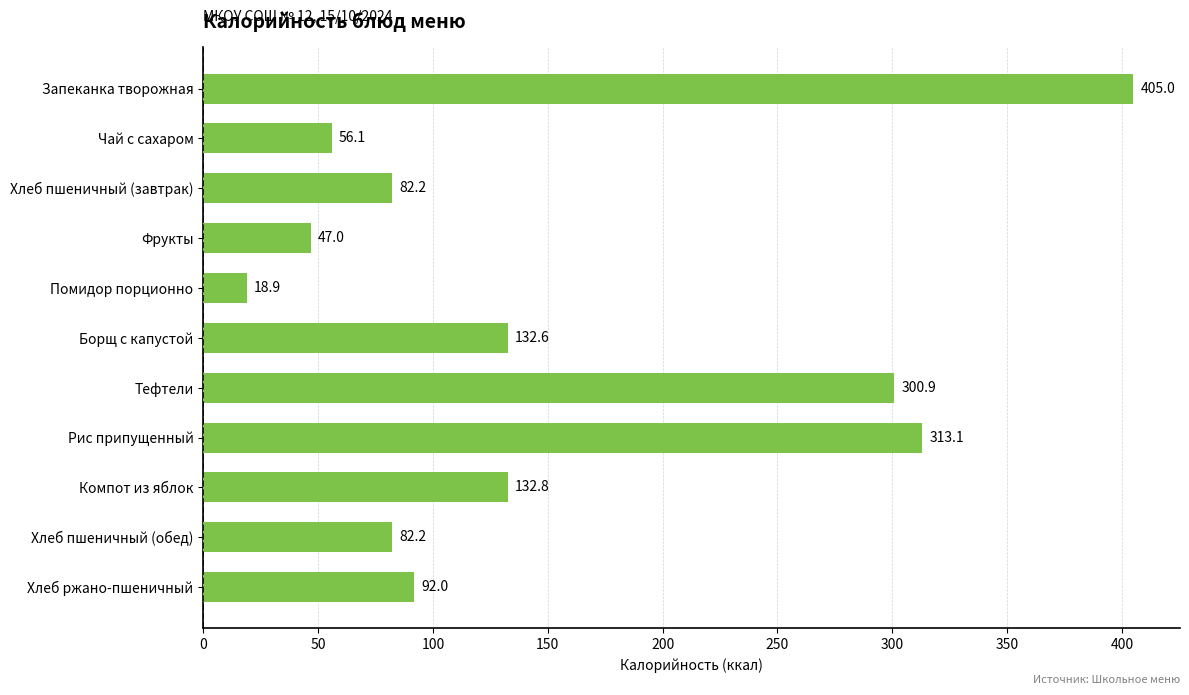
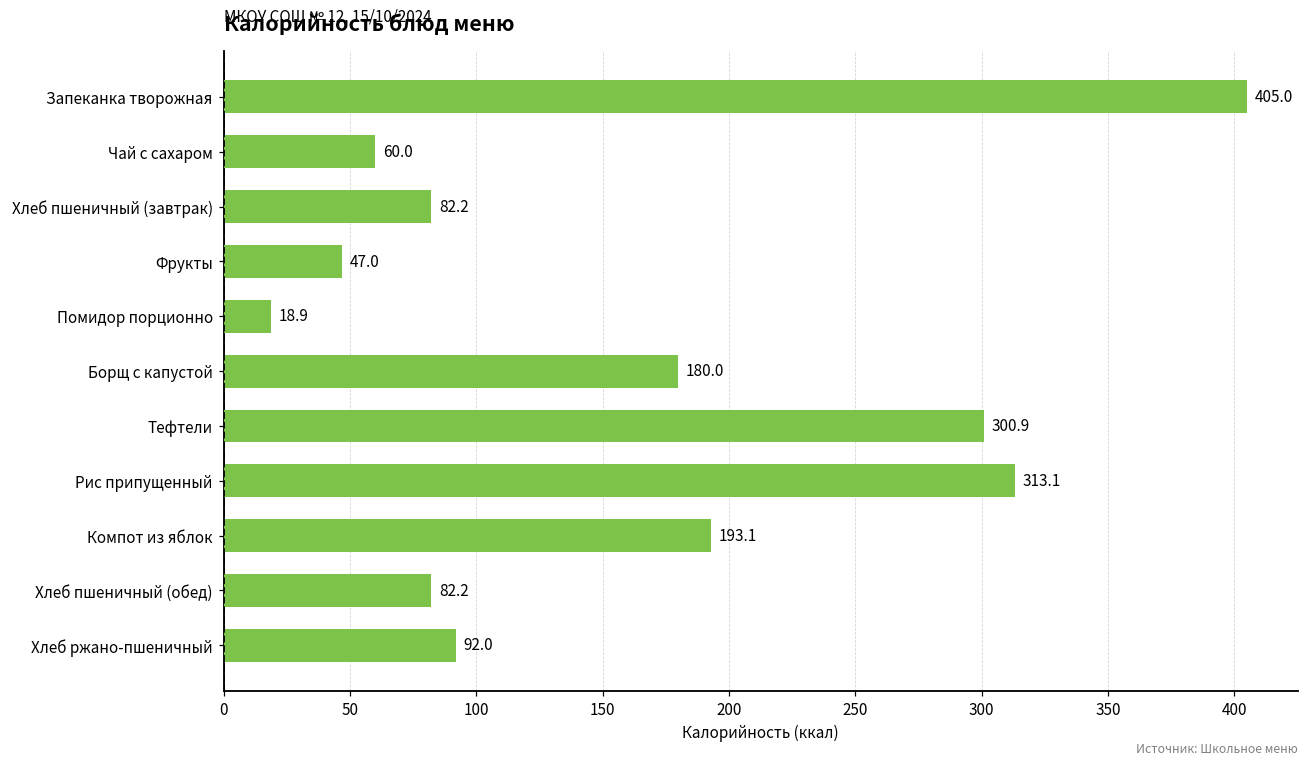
Чай с сахаром: 56.1 -> 60.0
Борщ с капустой: 132.6 -> 180.0
Компот из яблок: 132.8 -> 193.1
